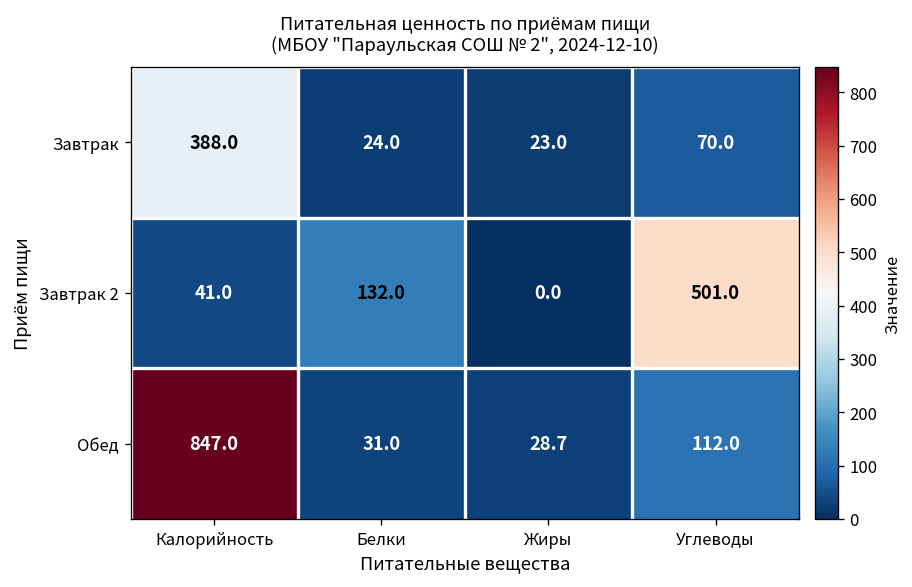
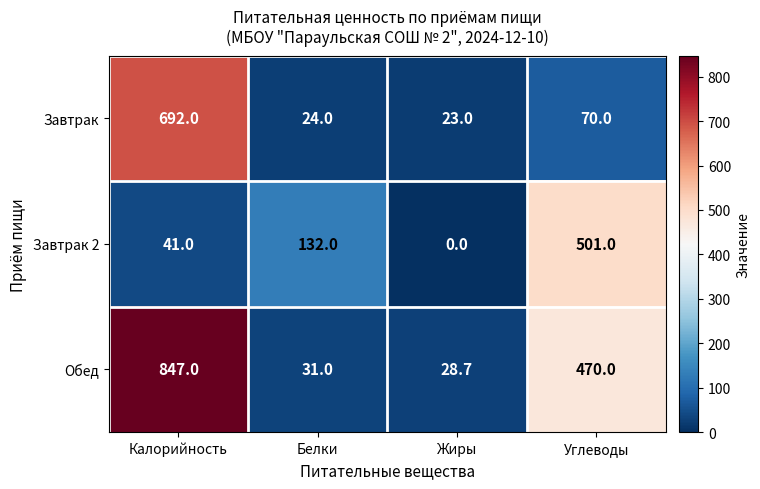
Завтрак, Калорийность: 388.0 -> 692.0
Обед, Углеводы: 112.0 -> 470.0
